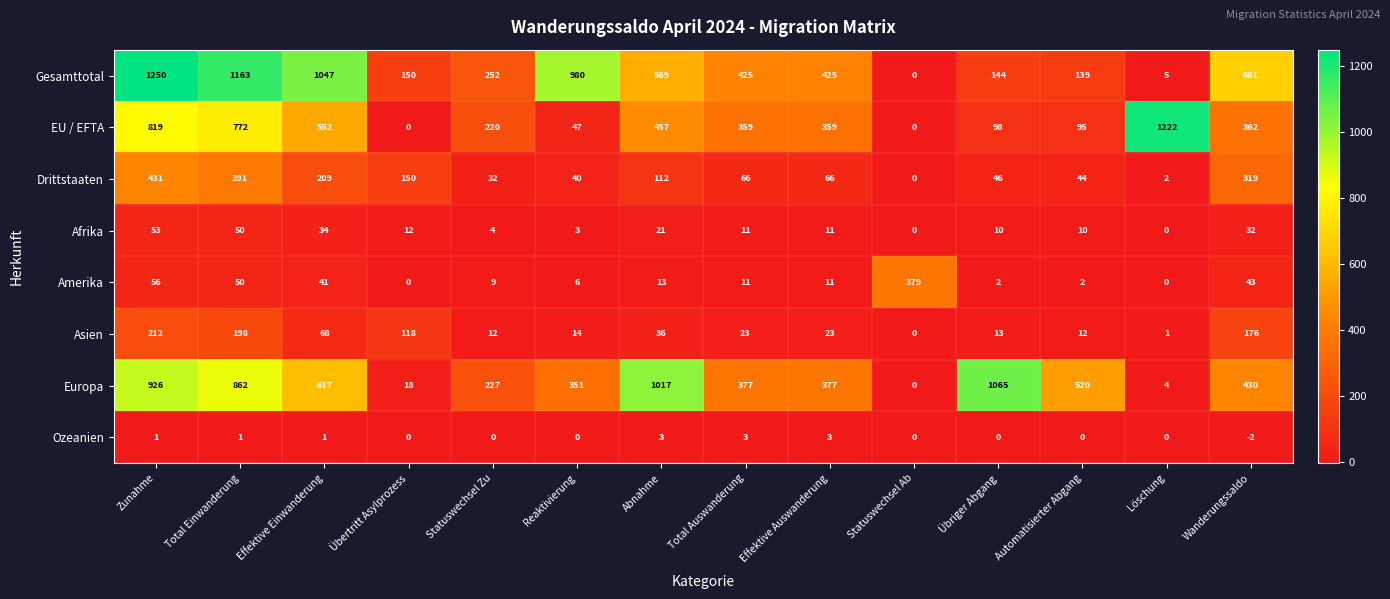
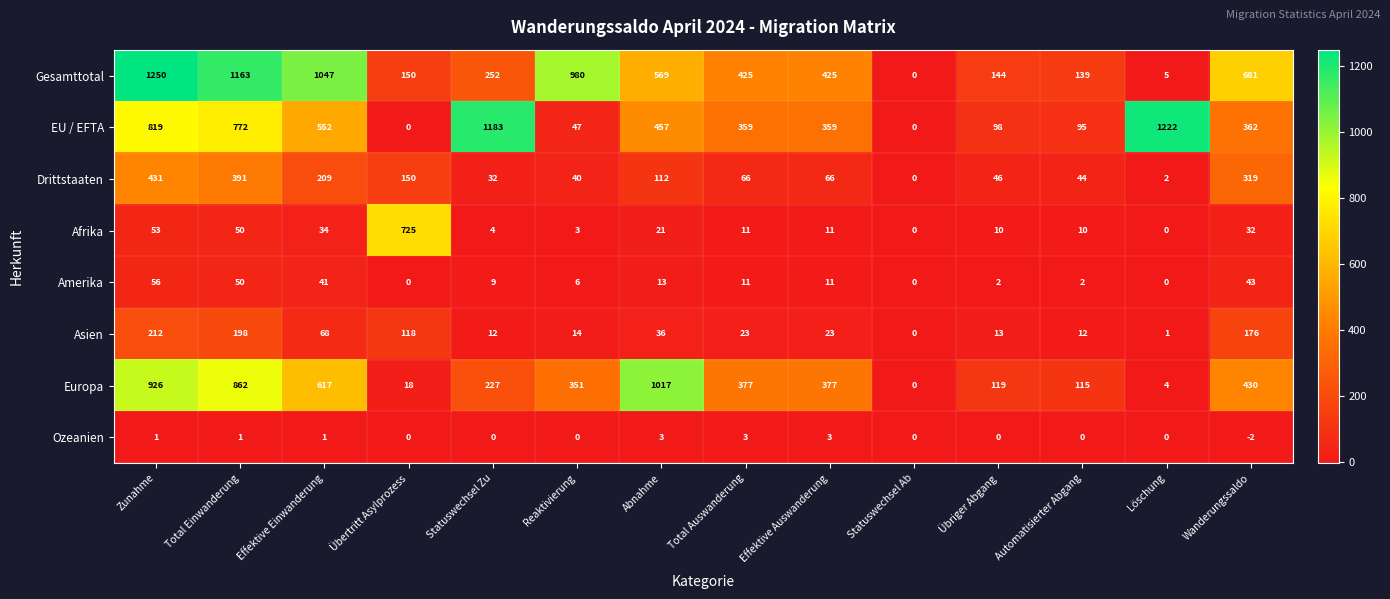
EU / EFTA, Statuswechsel Zu: 220 -> 1183
Afrika, Übertritt Asylprozess: 12 -> 725
Amerika, Statuswechsel Ab: 379 -> 0
Europa, Übriger Abgang: 1065 -> 119
Europa, Automatisierter Abgang: 520 -> 115
